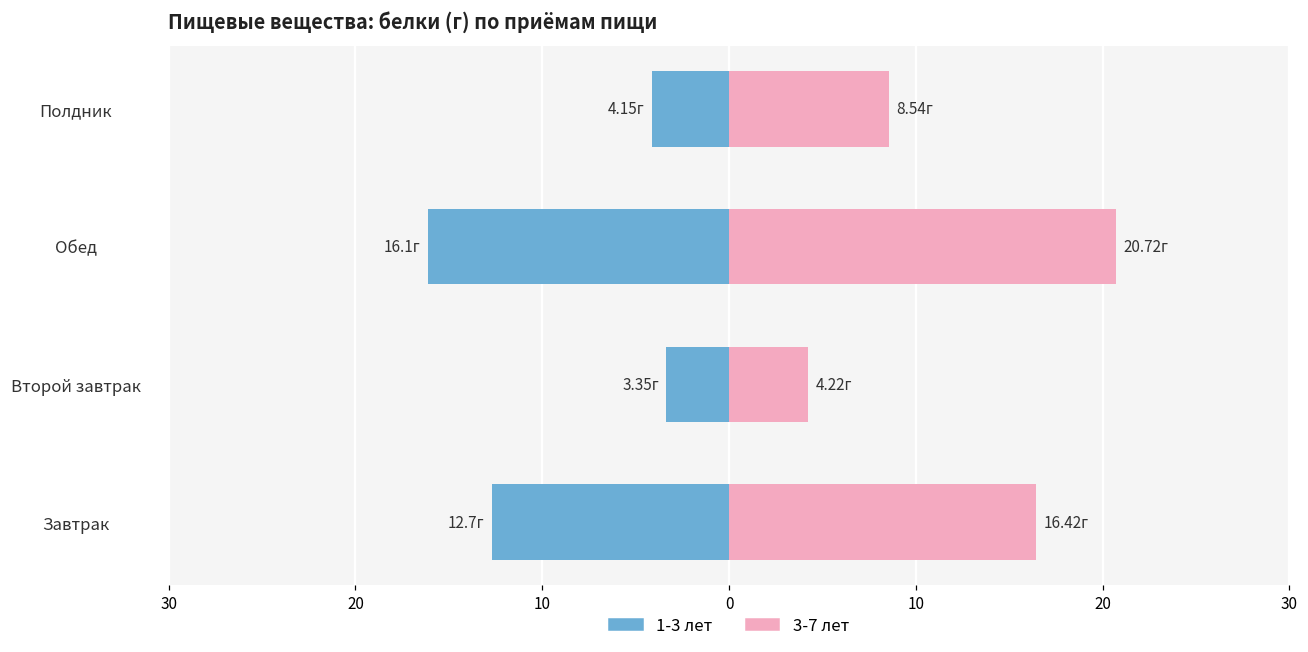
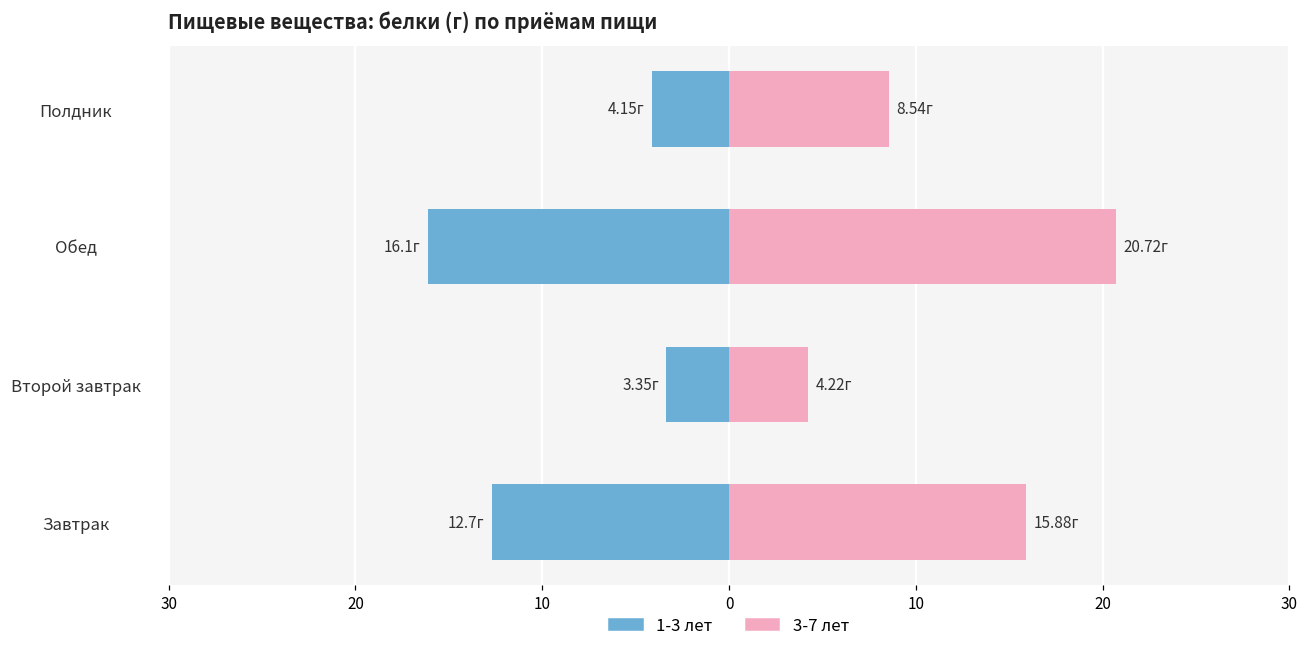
3-7 лет, Завтрак: 16.42г -> 15.88г
